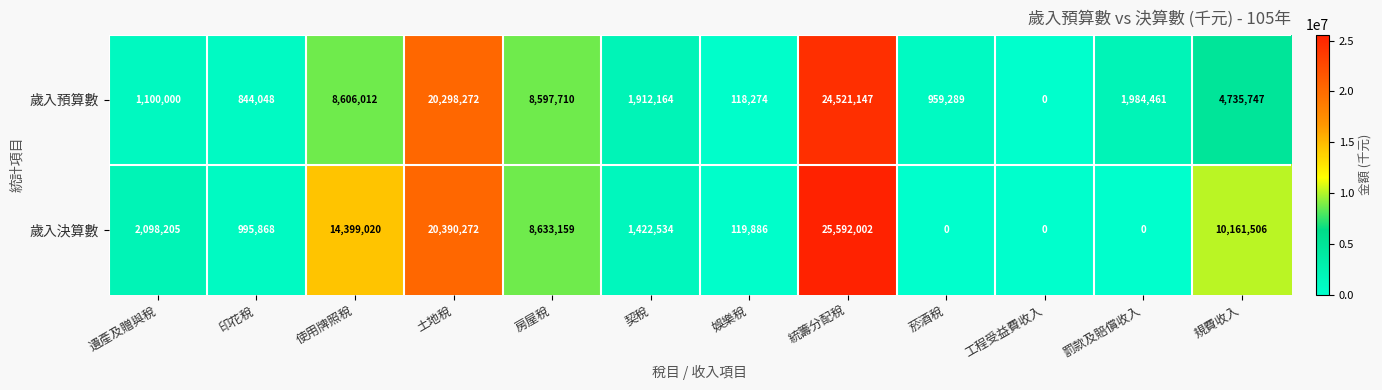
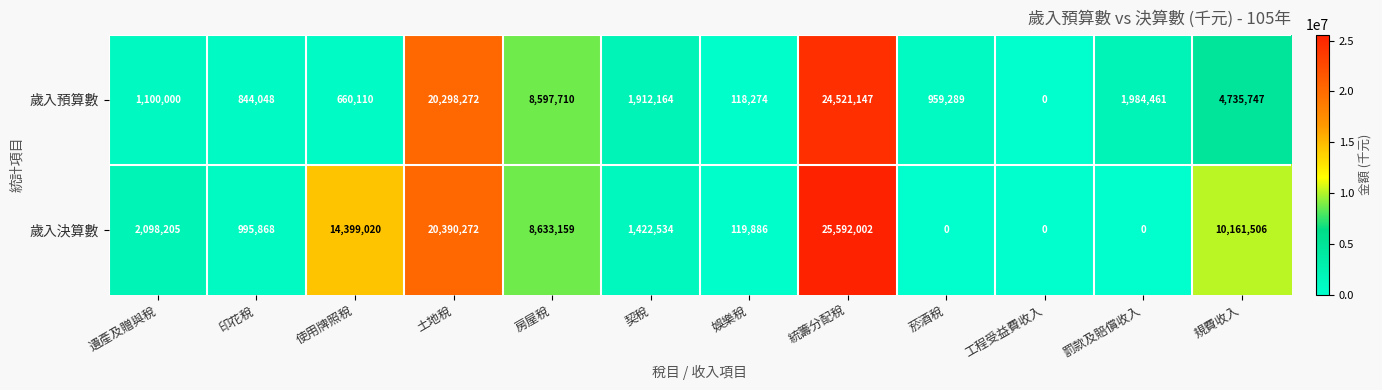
歲入預算數, 使用牌照稅: 8,606,012 -> 660,110
